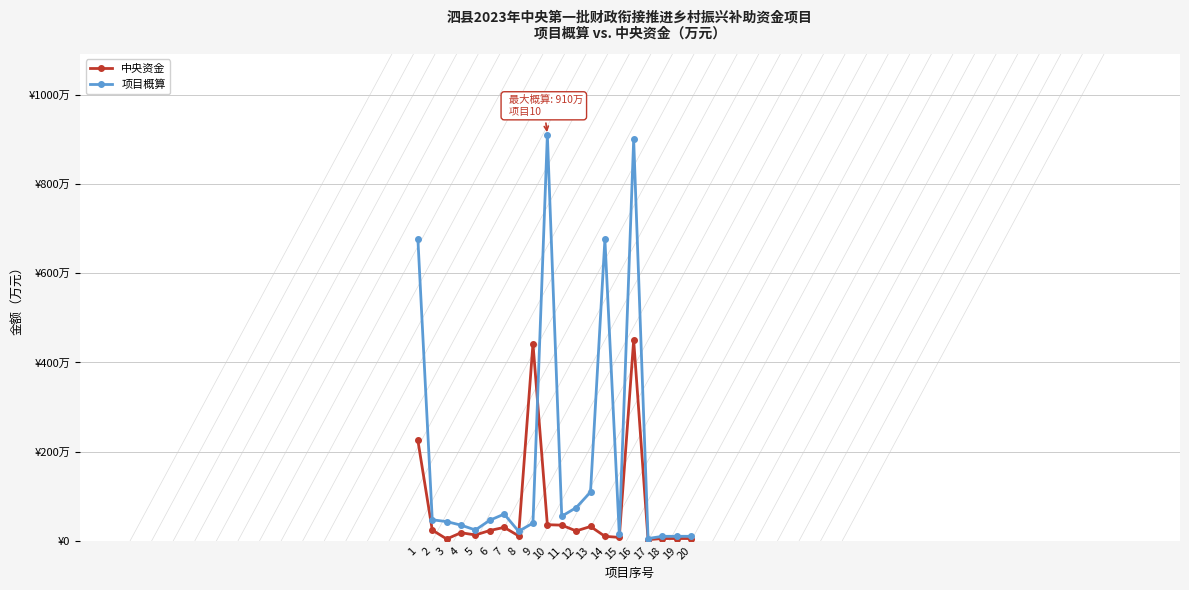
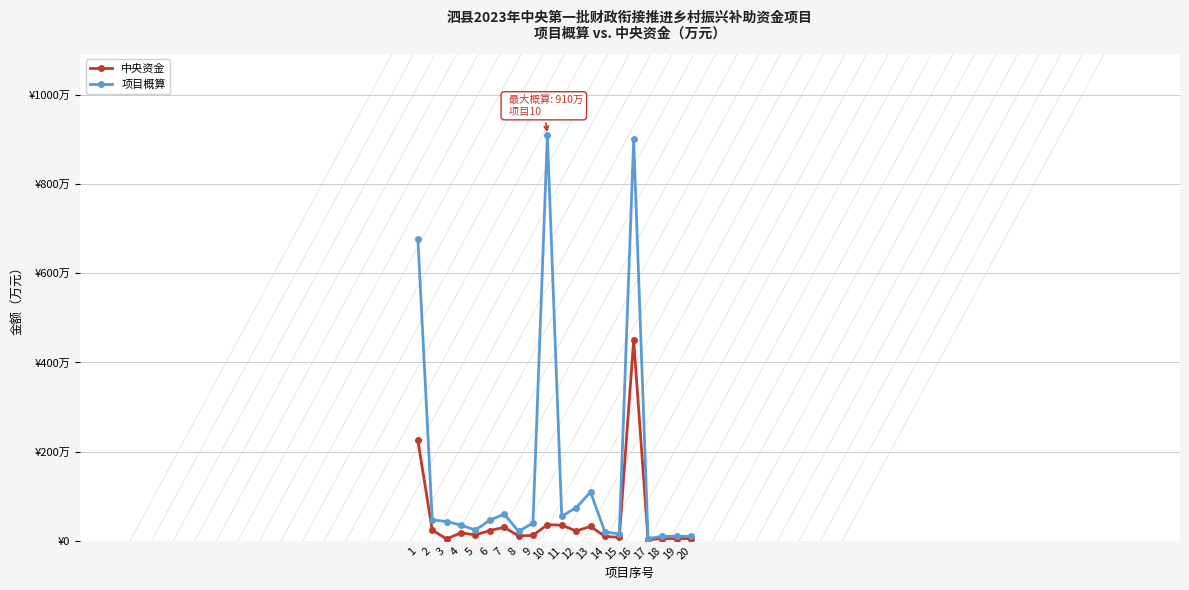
中央资金, 9: ¥440万 -> ¥10万
项目概算, 14: ¥680万 -> ¥20万
